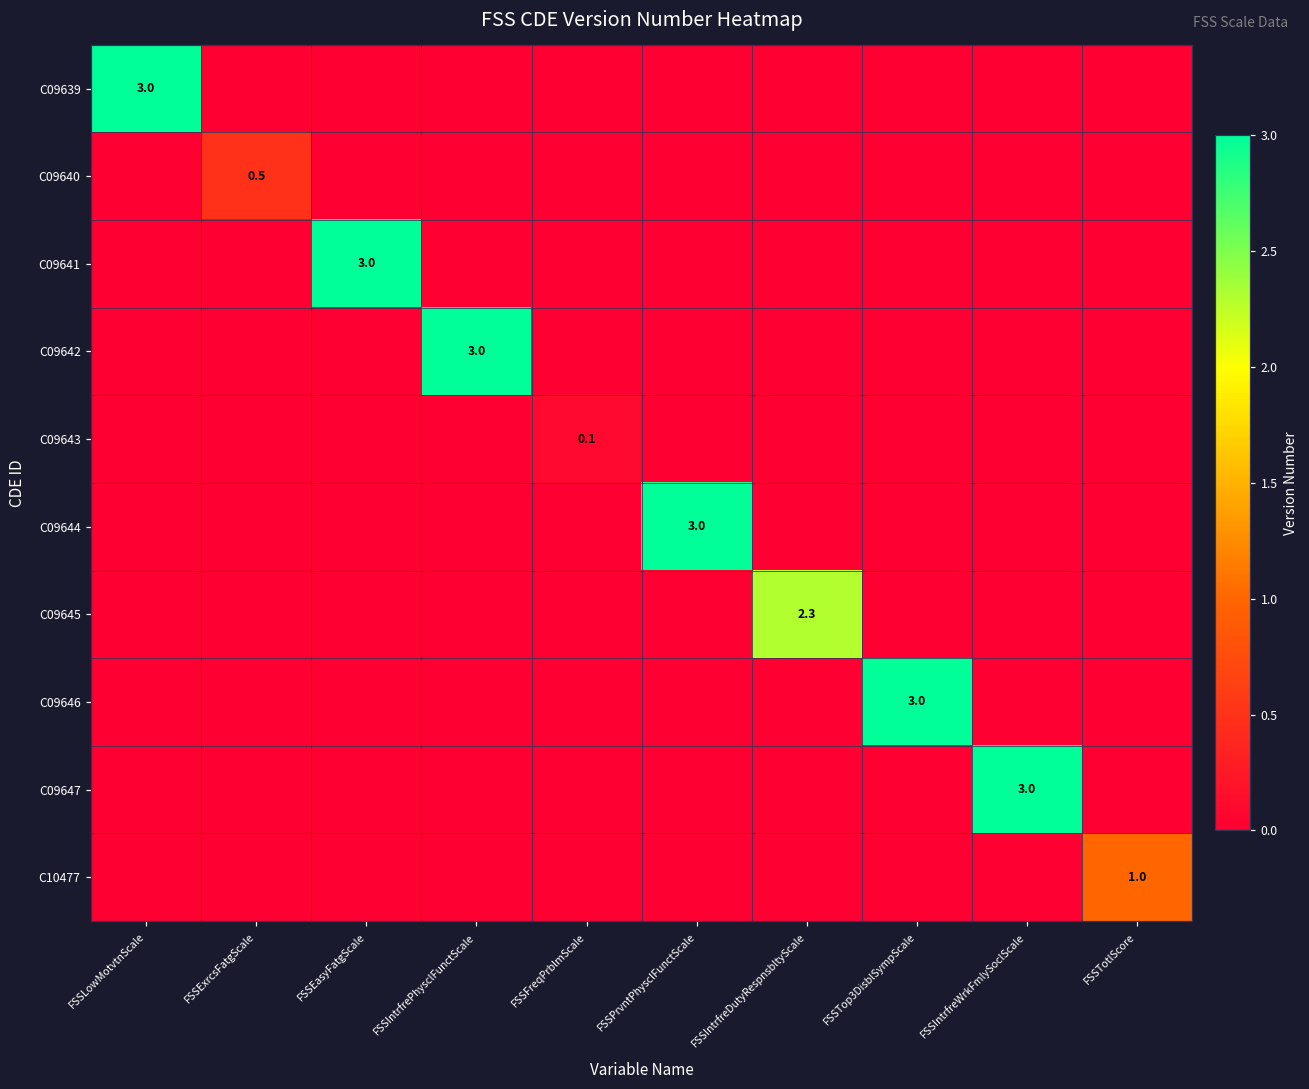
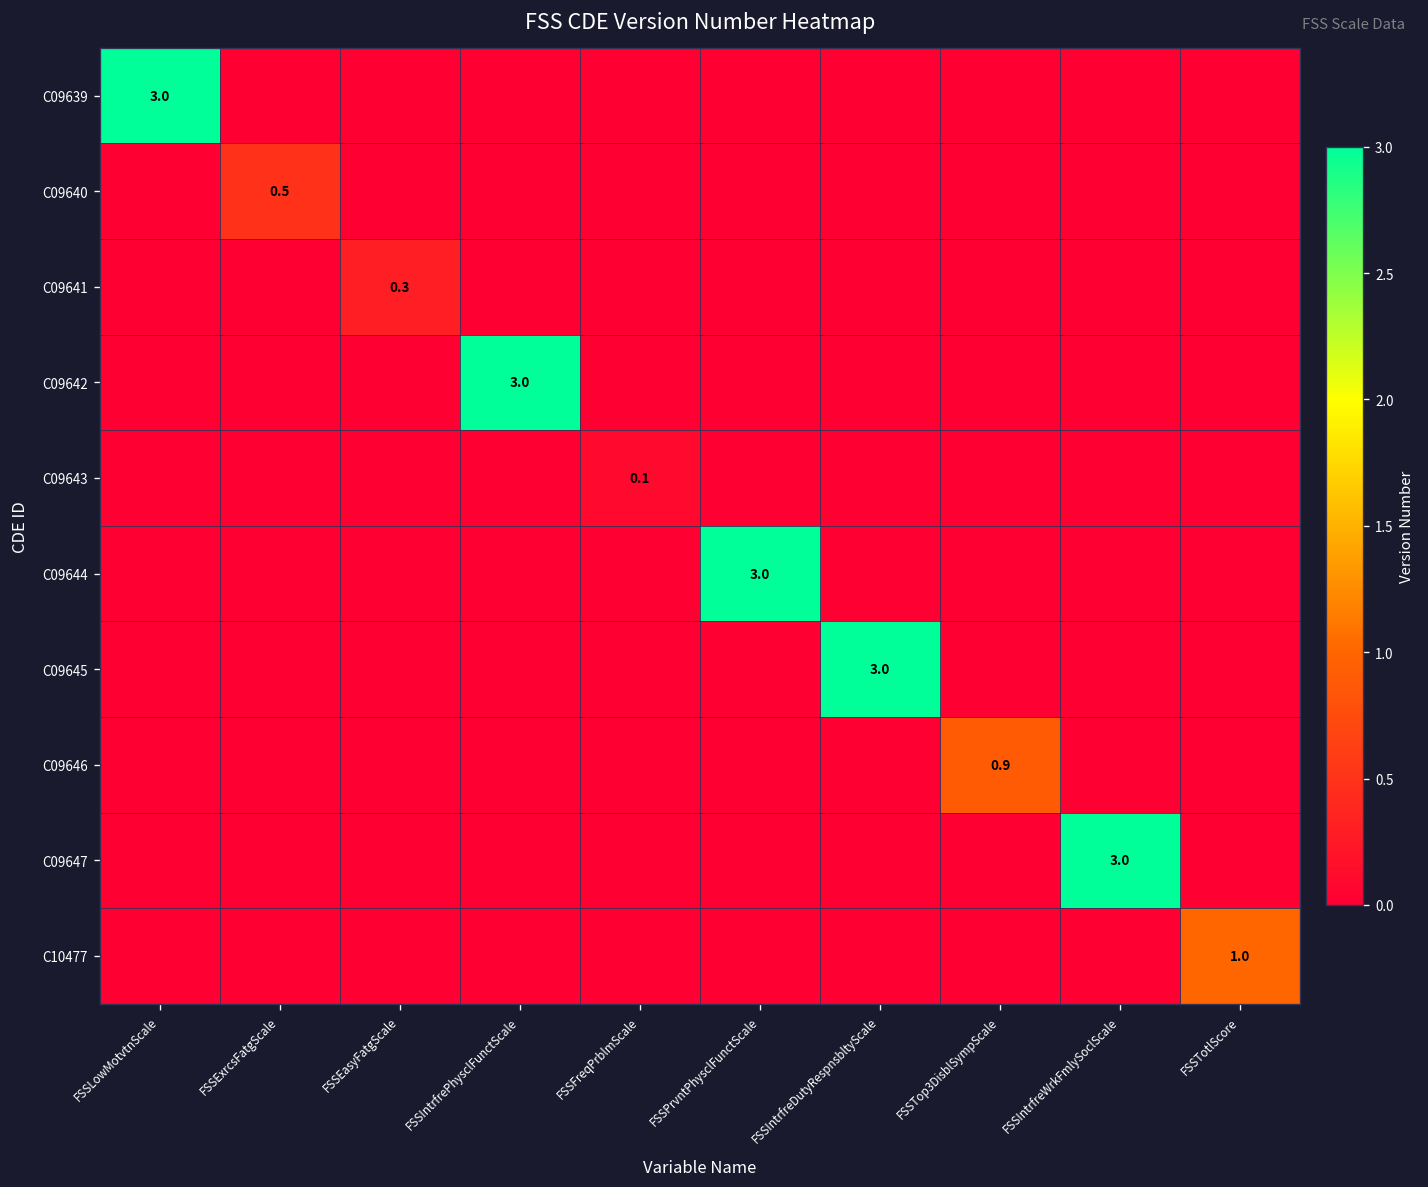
C09641, FSSEasyFatgScale: 3.0 -> 0.3
C09645, FSSIntrfreDutyRespnsbltyScale: 2.3 -> 3.0
C09646, FSSTop3DisblSympScale: 3.0 -> 0.9
